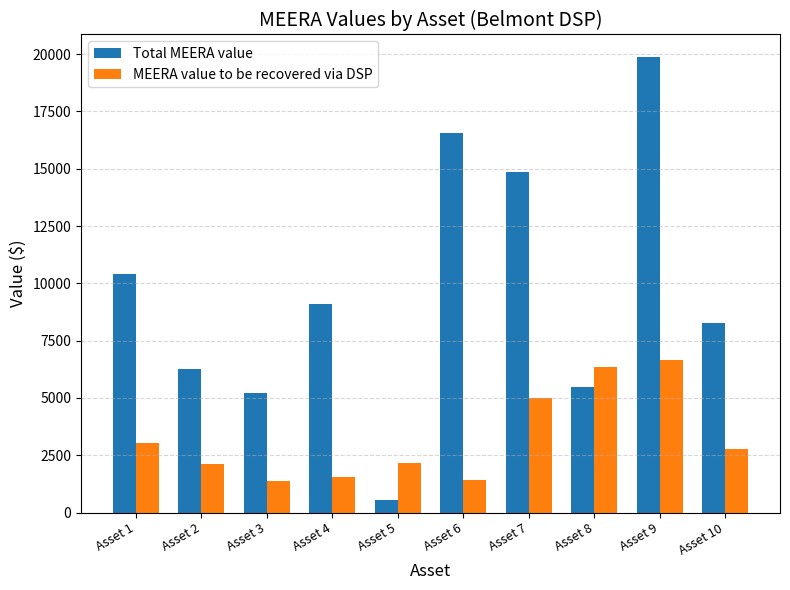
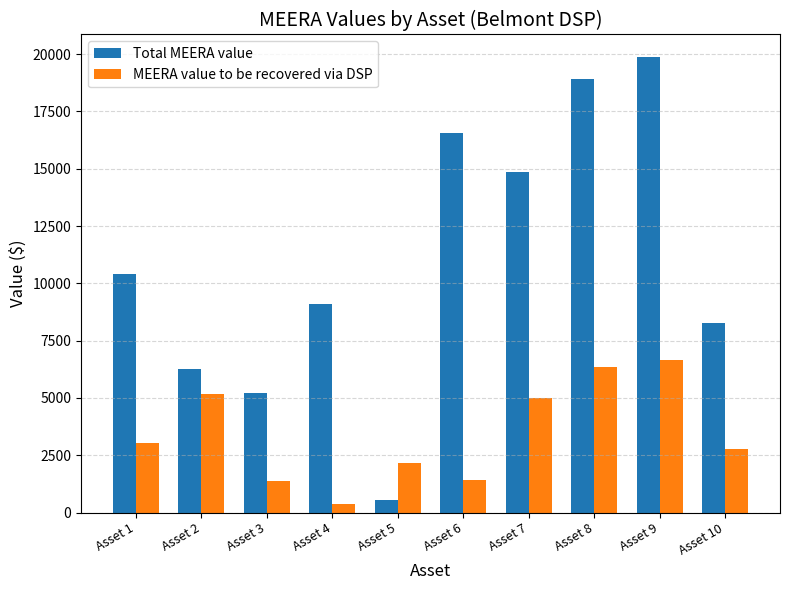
MEERA value to be recovered via DSP, Asset 2: 2100 -> 5200
MEERA value to be recovered via DSP, Asset 4: 1600 -> 400
Total MEERA value, Asset 8: 5500 -> 18900
